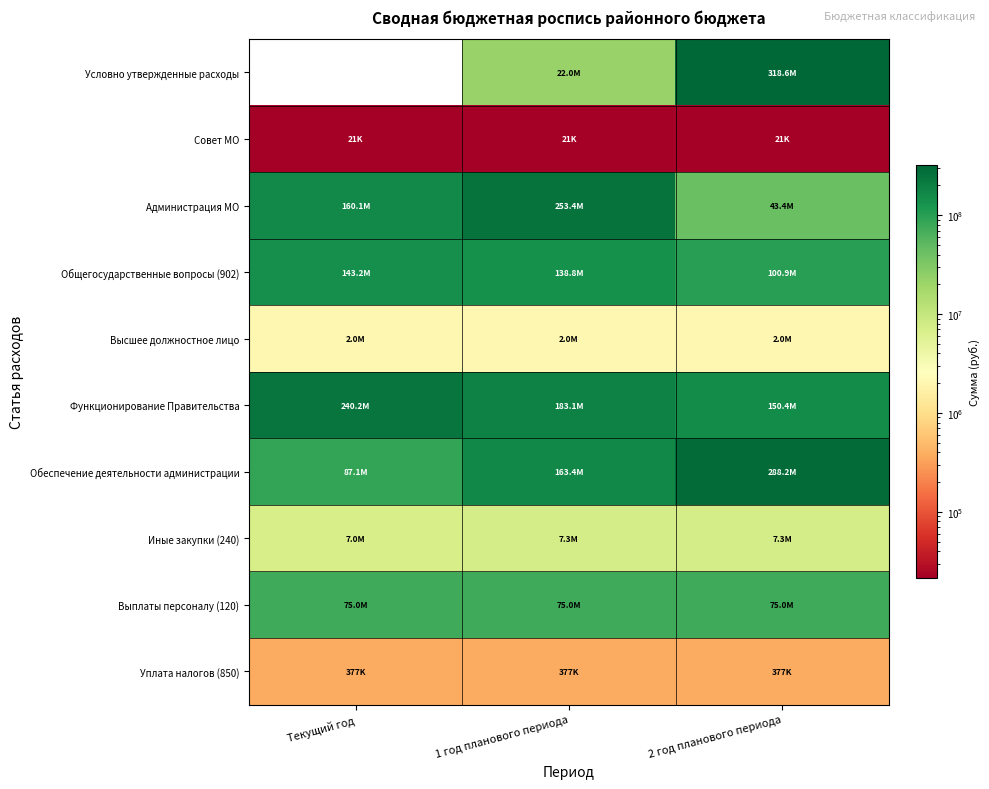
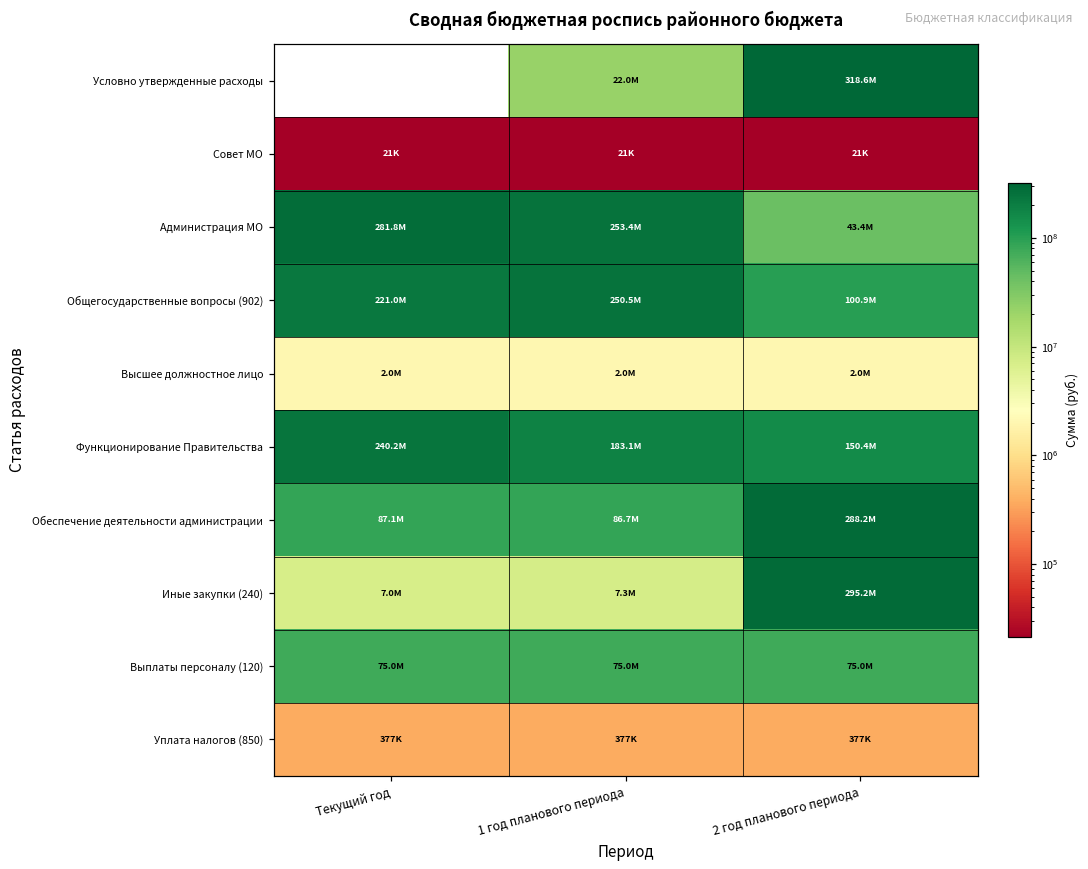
Администрация МО, Текущий год: 160.1M -> 281.8M
Общегосударственные вопросы (902), Текущий год: 143.2M -> 221.0M
Общегосударственные вопросы (902), 1 год планового периода: 138.8M -> 250.5M
Обеспечение деятельности администрации, 1 год планового периода: 163.4M -> 86.7M
Иные закупки (240), 2 год планового периода: 7.3M -> 295.2M
